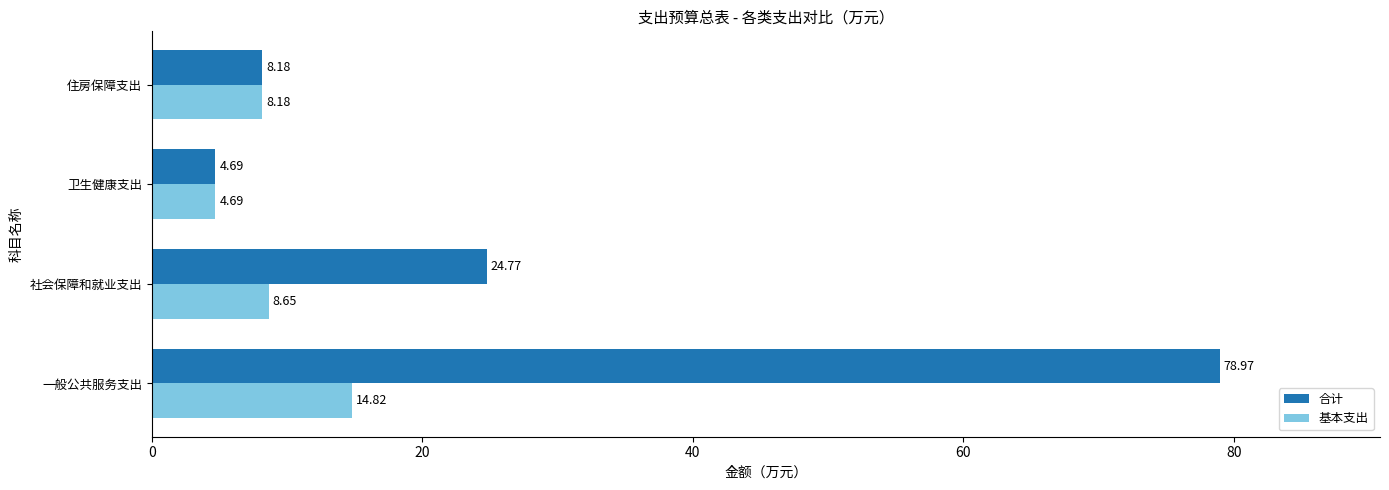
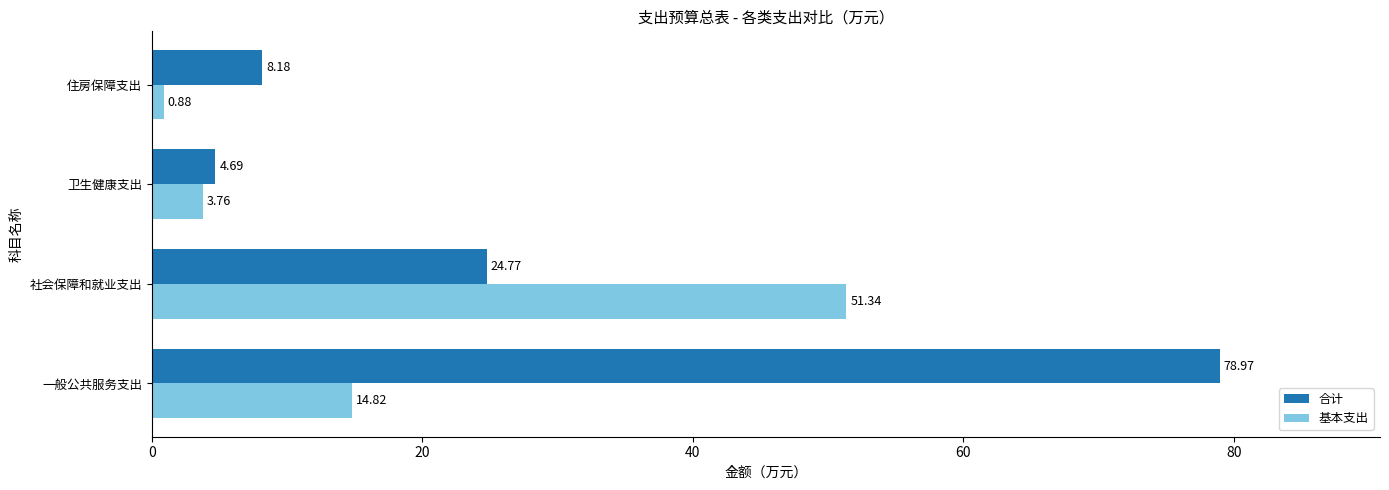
基本支出, 住房保障支出: 8.18 -> 0.88
基本支出, 卫生健康支出: 4.69 -> 3.76
基本支出, 社会保障和就业支出: 8.65 -> 51.34
